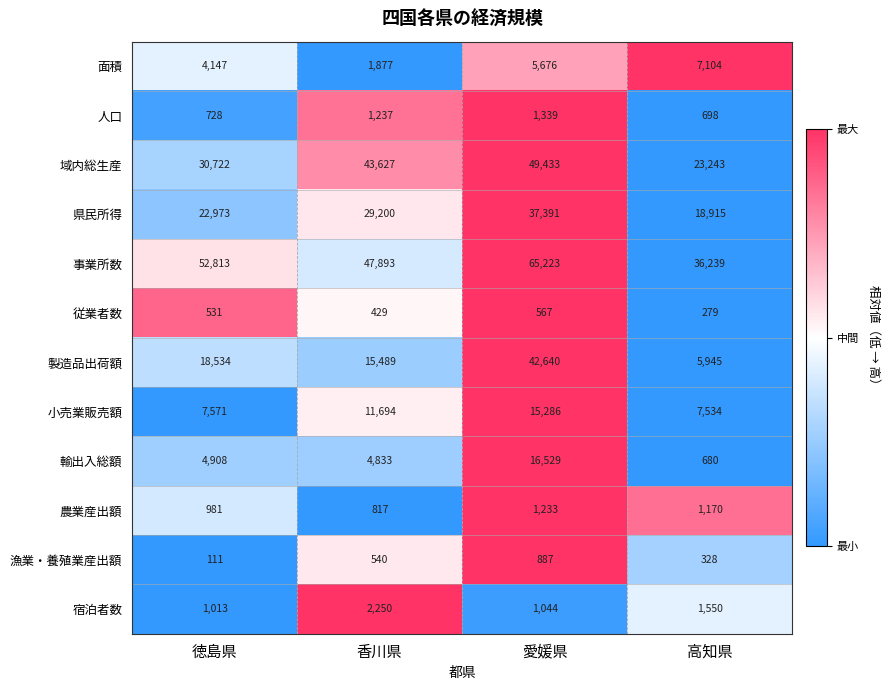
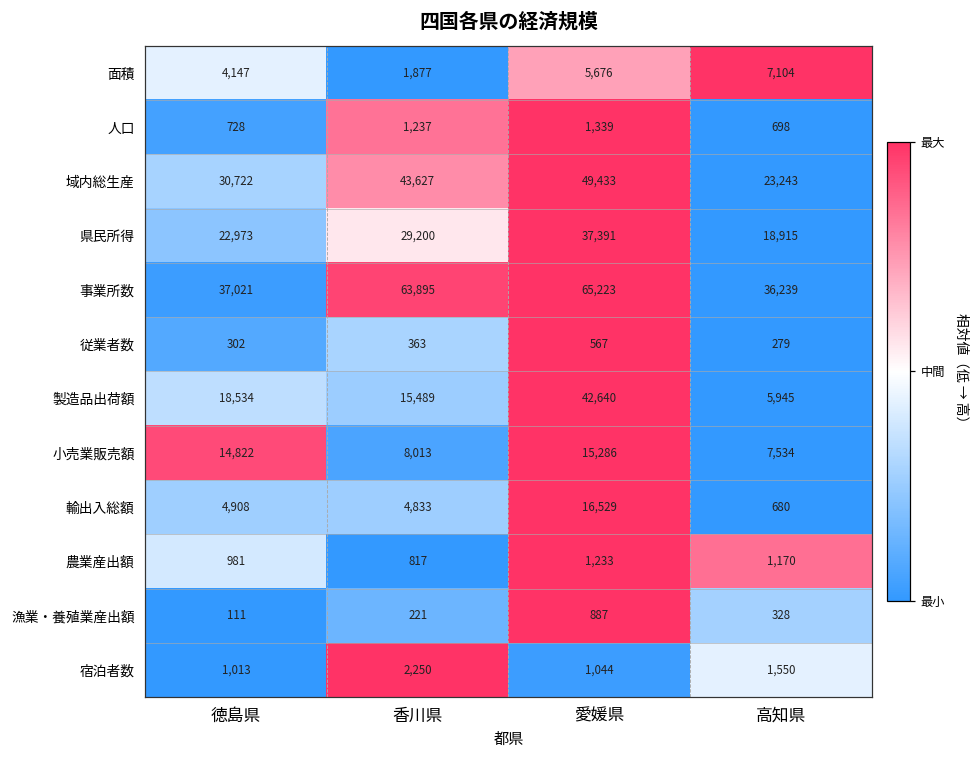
事業所数, 徳島県: 52,813 -> 37,021
事業所数, 香川県: 47,893 -> 63,895
従業者数, 徳島県: 531 -> 302
従業者数, 香川県: 429 -> 363
小売業販売額, 徳島県: 7,571 -> 14,822
小売業販売額, 香川県: 11,694 -> 8,013
漁業・養殖業産出額, 香川県: 540 -> 221
